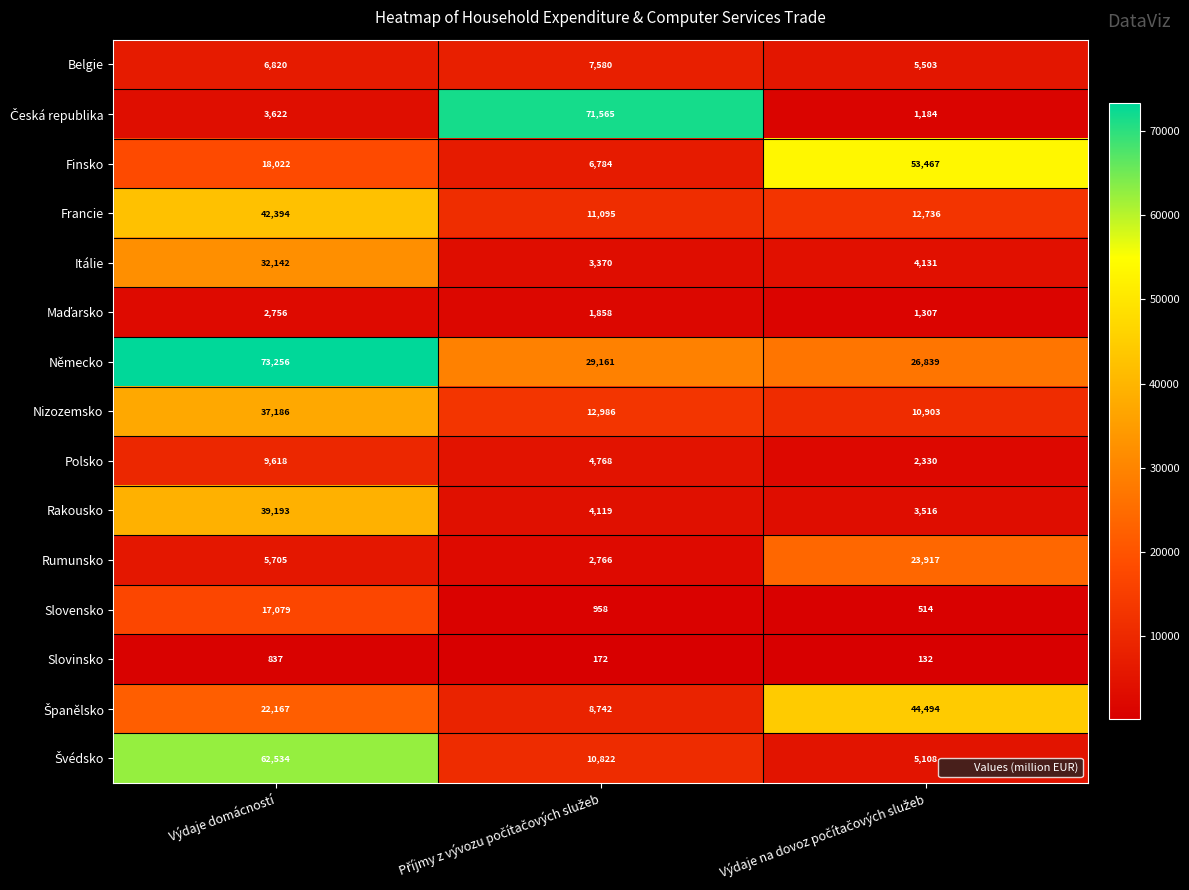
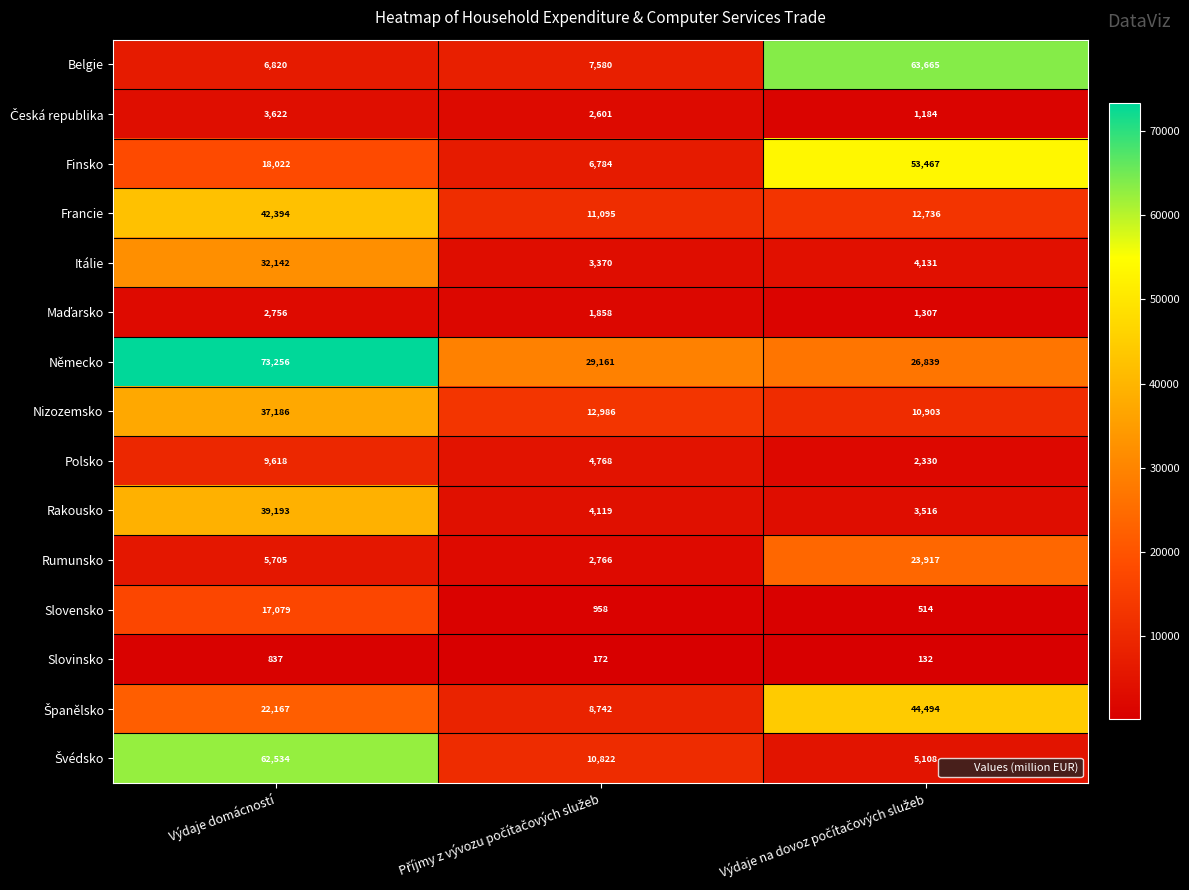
Belgie, Výdaje na dovoz počítačových služeb: 5,503 -> 63,665
Česká republika, Příjmy z vývozu počítačových služeb: 71,565 -> 2,601
